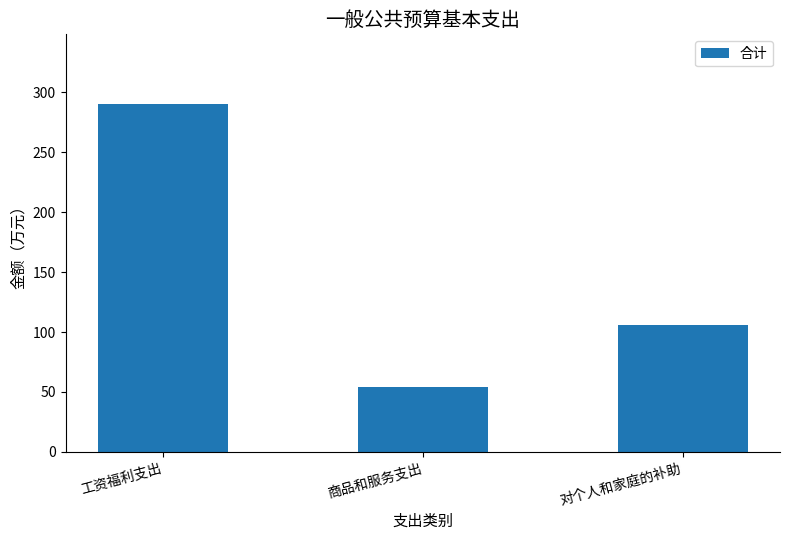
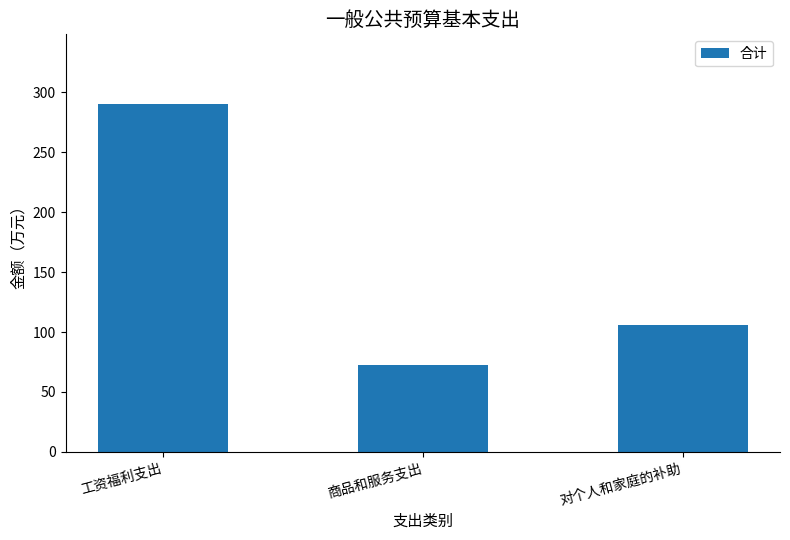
商品和服务支出: 54 -> 73
